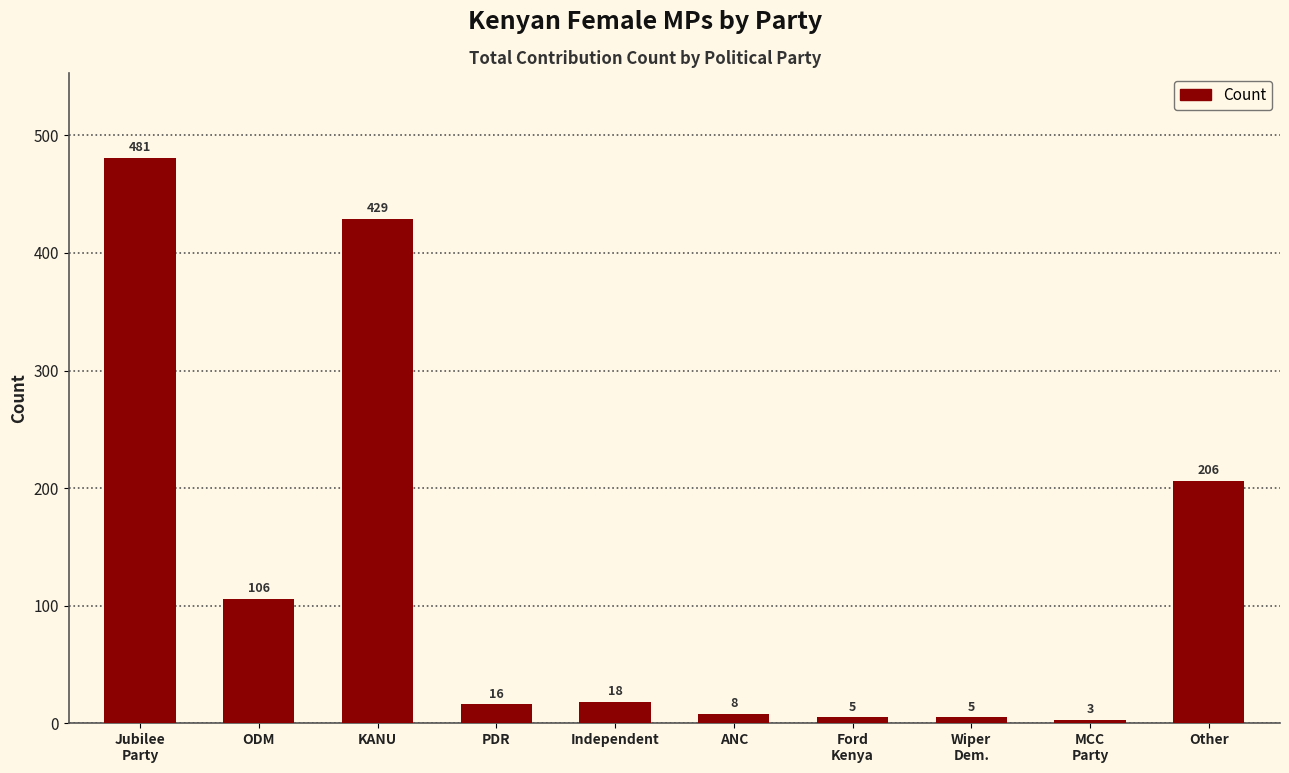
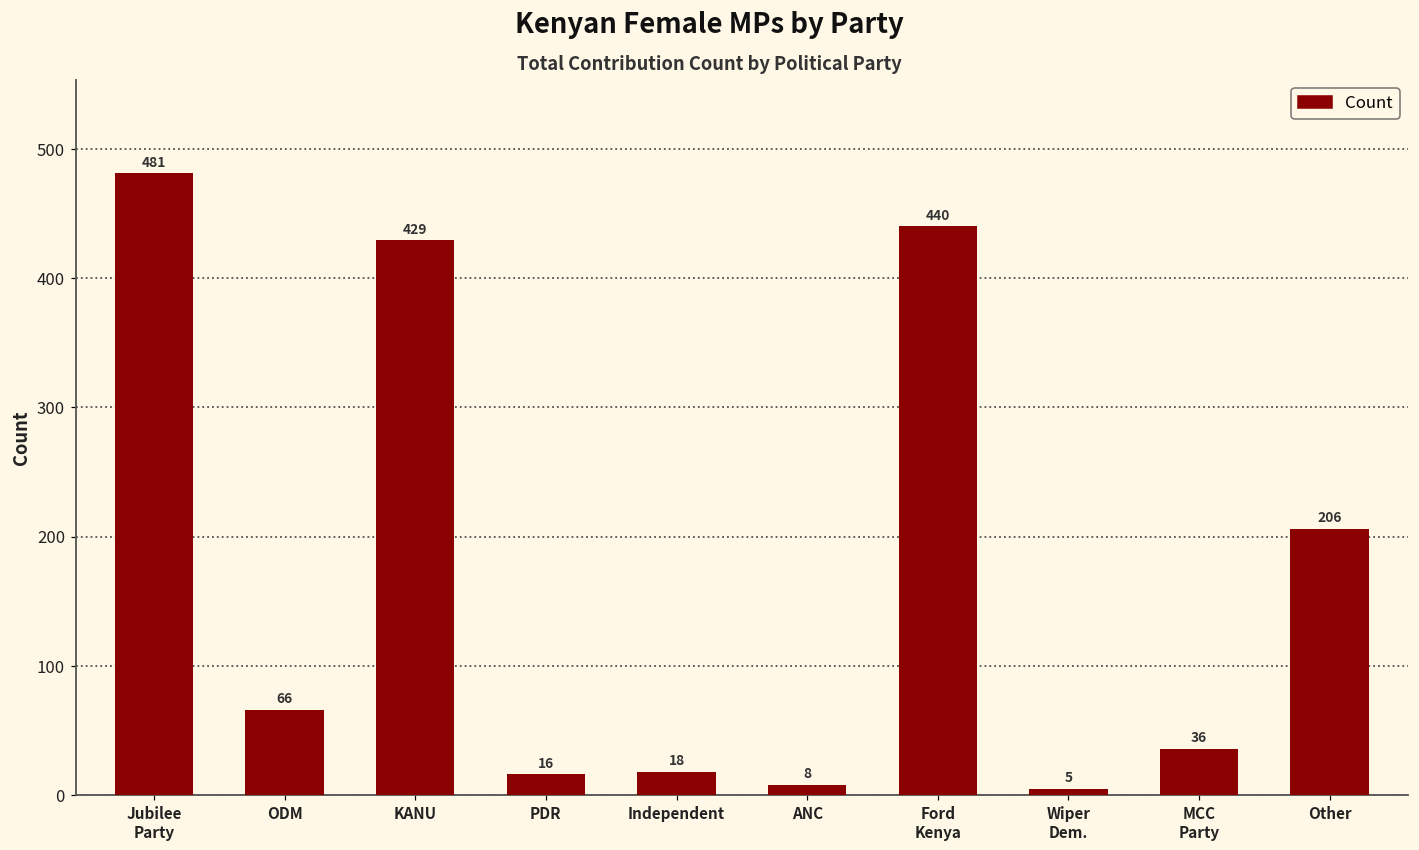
ODM: 106 -> 66
Ford Kenya: 5 -> 440
MCC Party: 3 -> 36
